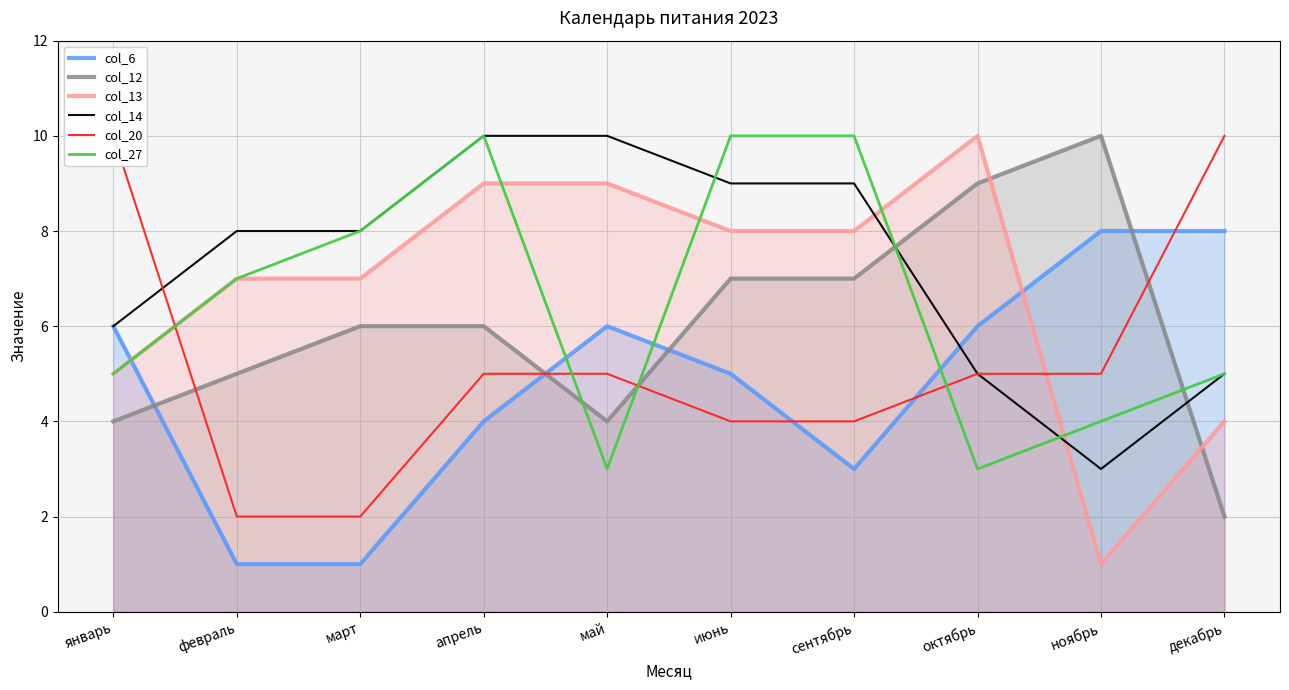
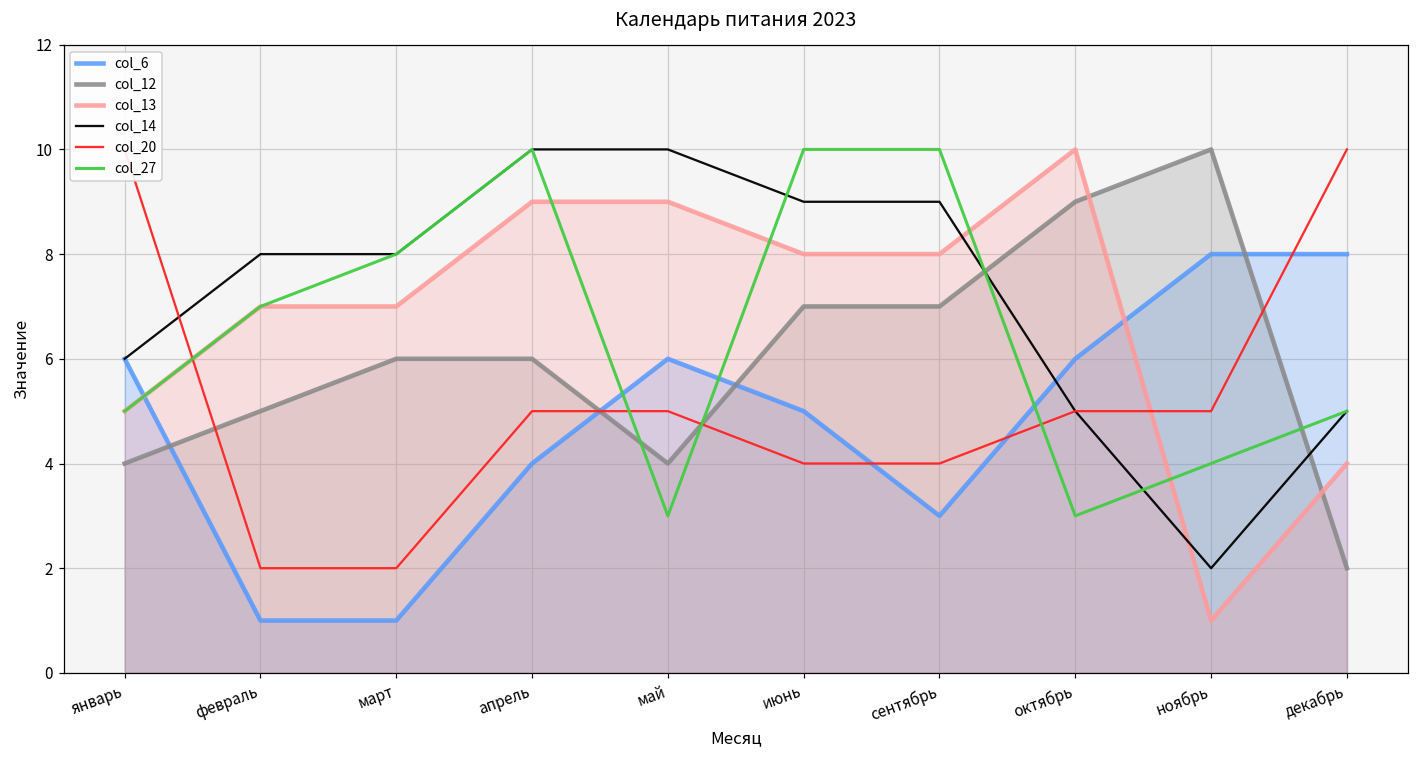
col_14, ноябрь: 3 -> 2
